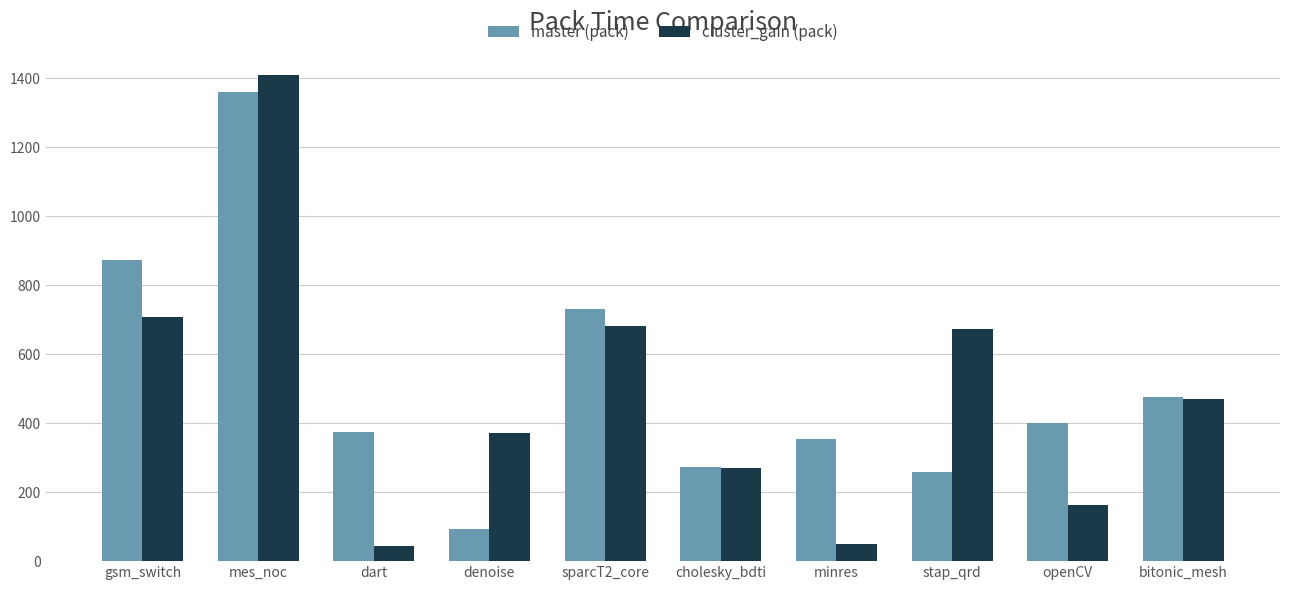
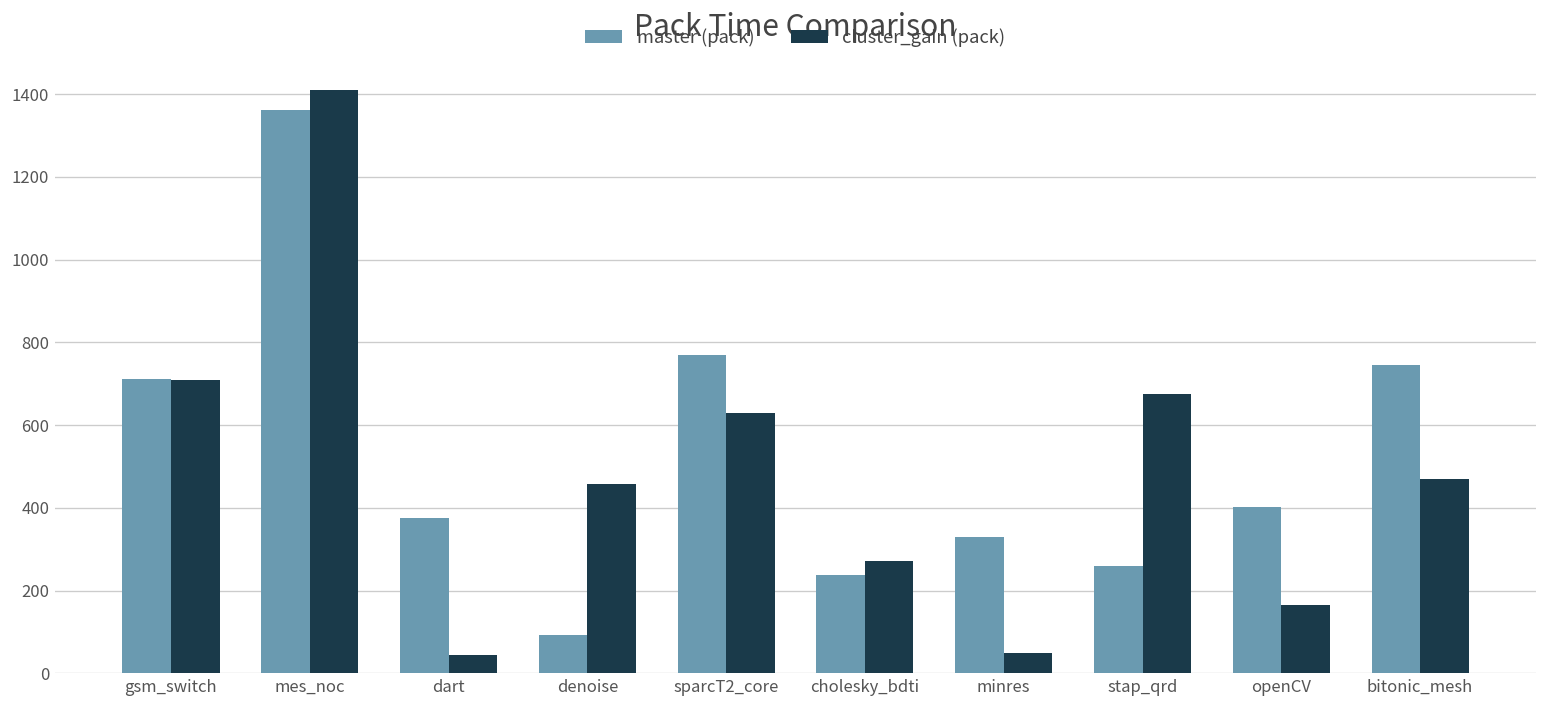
master (pack), gsm_switch: 870 -> 710
cluster_gain (pack), denoise: 370 -> 460
master (pack), sparcT2_core: 730 -> 770
cluster_gain (pack), sparcT2_core: 680 -> 630
master (pack), cholesky_bdti: 270 -> 240
master (pack), minres: 350 -> 330
master (pack), bitonic_mesh: 470 -> 750
